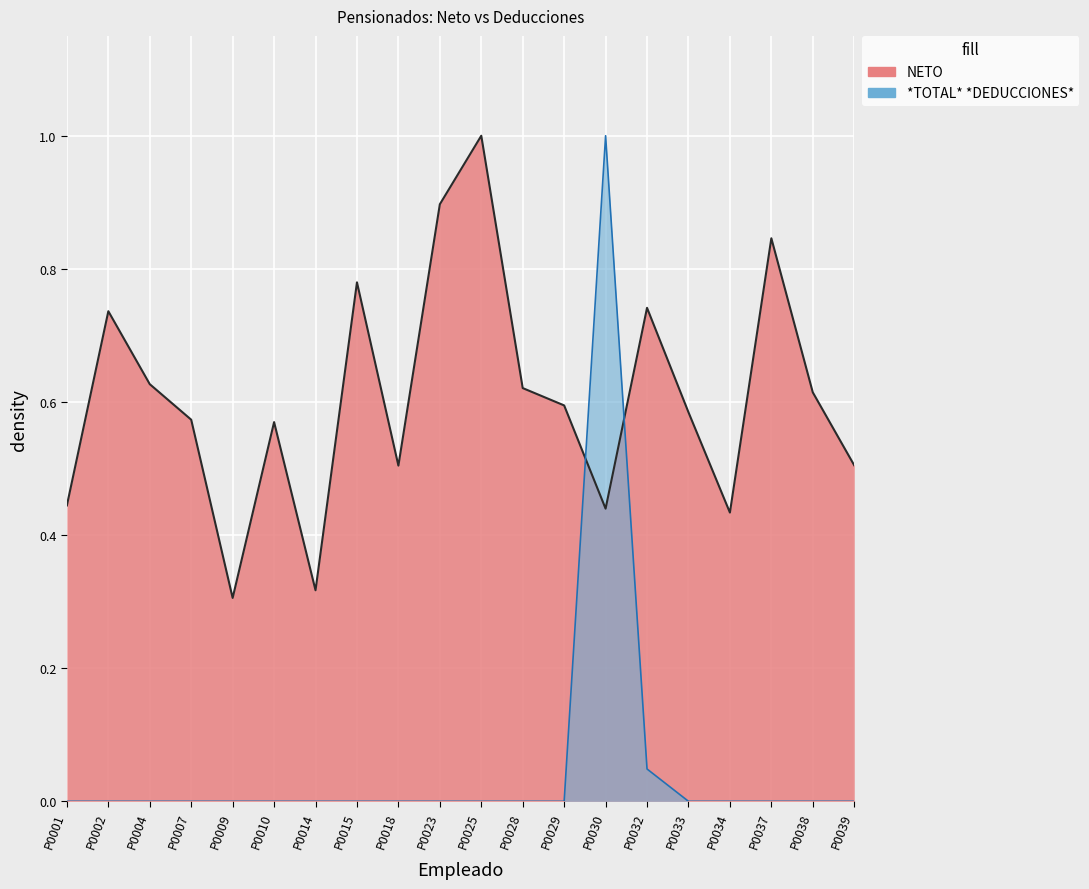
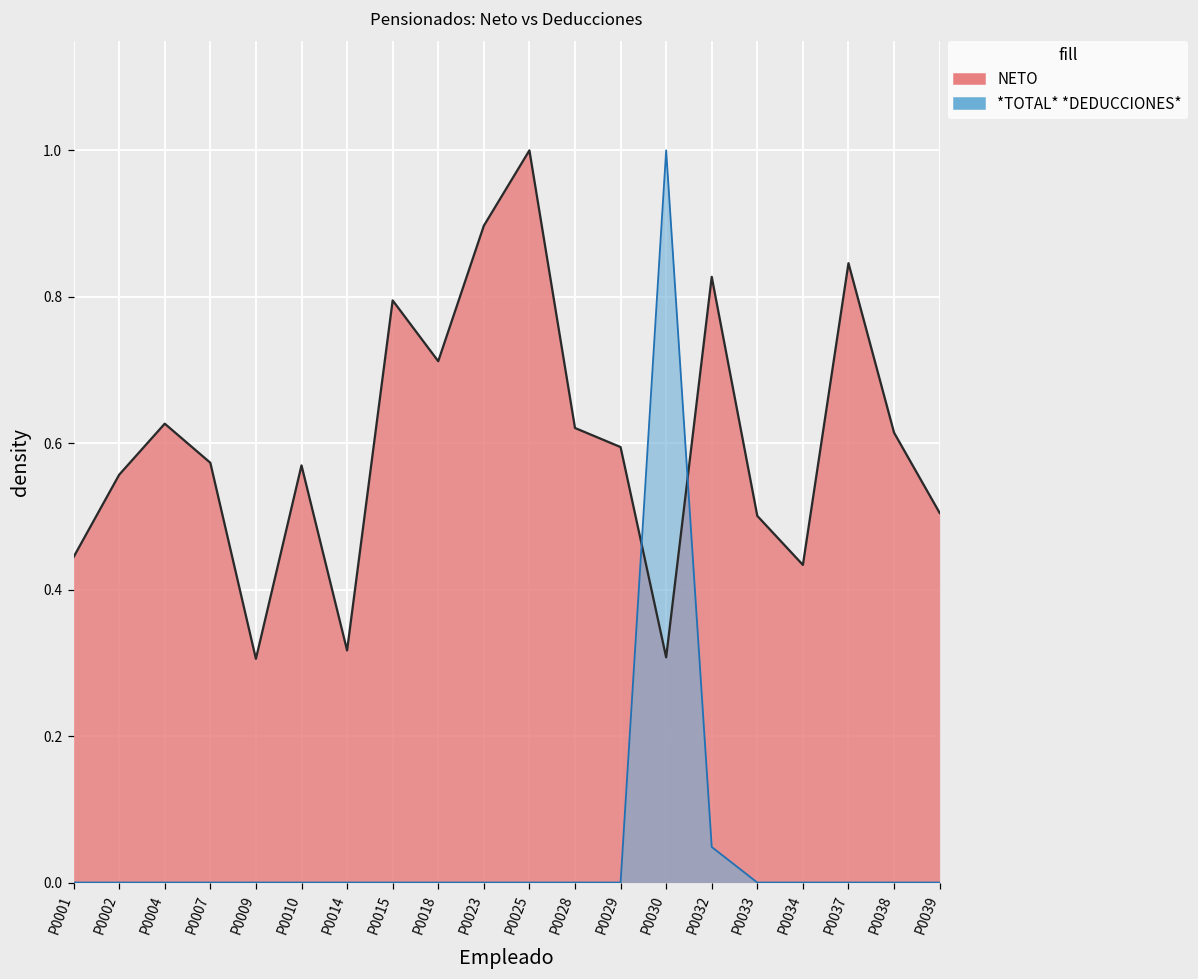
NETO, P0002: 0.74 -> 0.56
NETO, P0015: 0.78 -> 0.80
NETO, P0018: 0.50 -> 0.71
NETO, P0030: 0.44 -> 0.31
NETO, P0032: 0.74 -> 0.83
NETO, P0033: 0.58 -> 0.50
